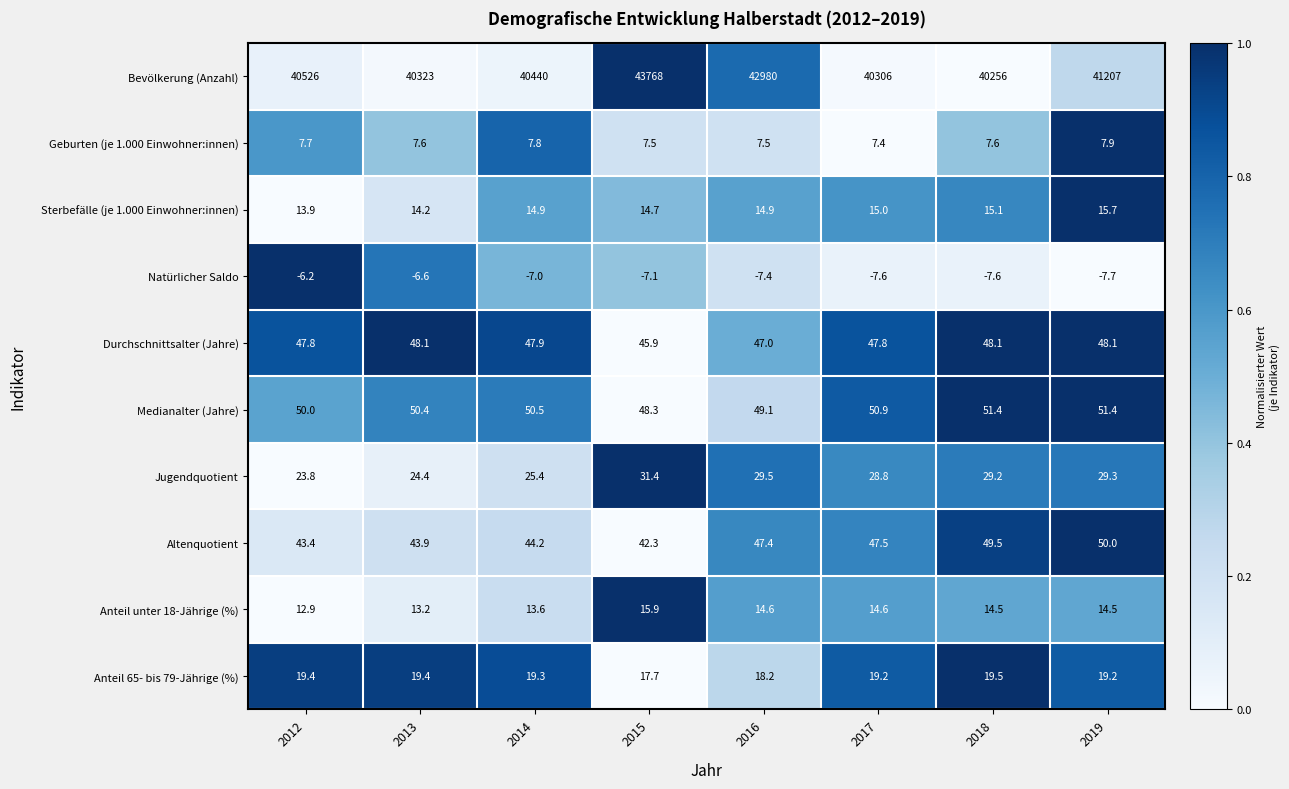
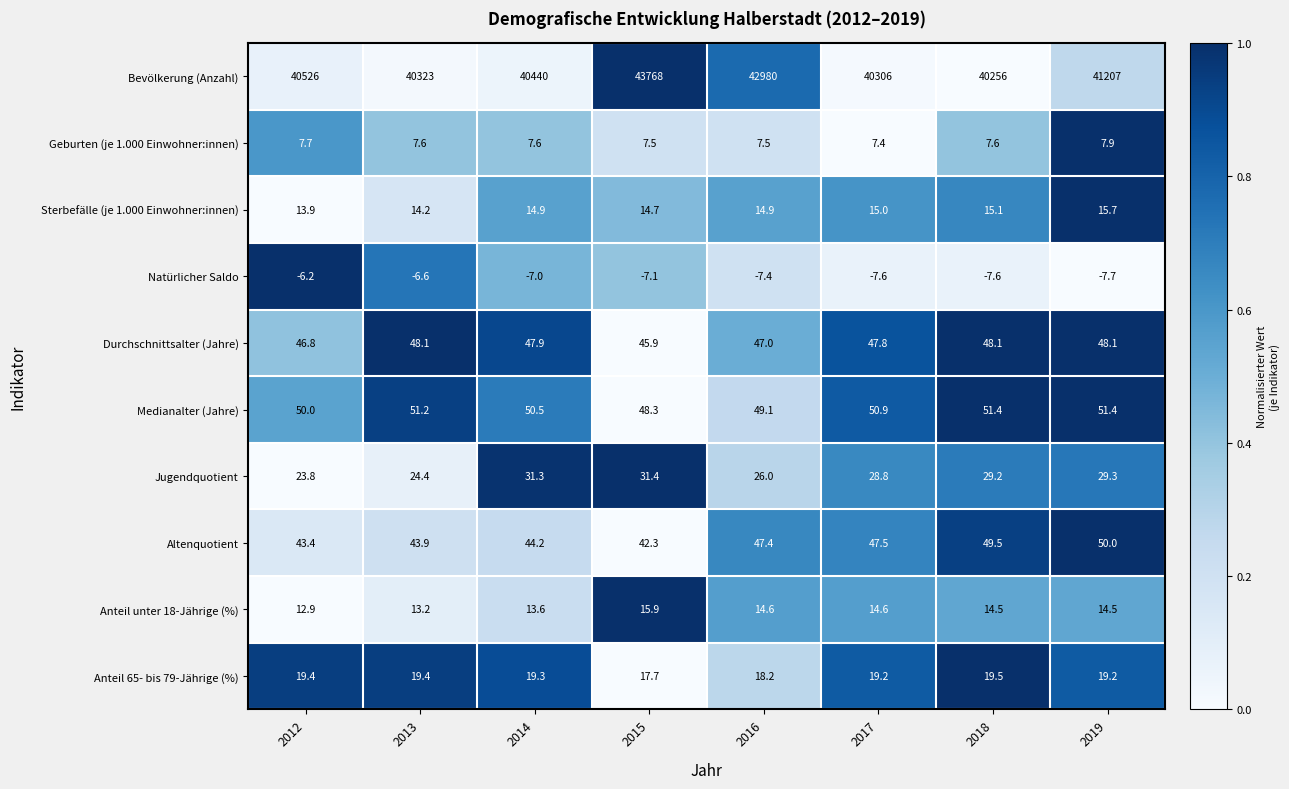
Geburten (je 1.000 Einwohner:innen), 2014: 7.8 -> 7.6
Durchschnittsalter (Jahre), 2012: 47.8 -> 46.8
Medianalter (Jahre), 2013: 50.4 -> 51.2
Jugendquotient, 2014: 25.4 -> 31.3
Jugendquotient, 2016: 29.5 -> 26.0
